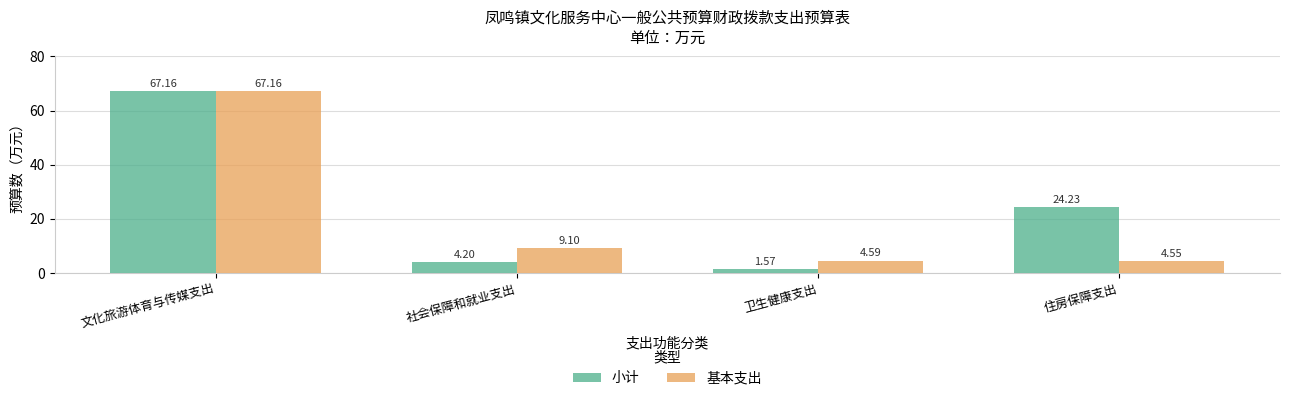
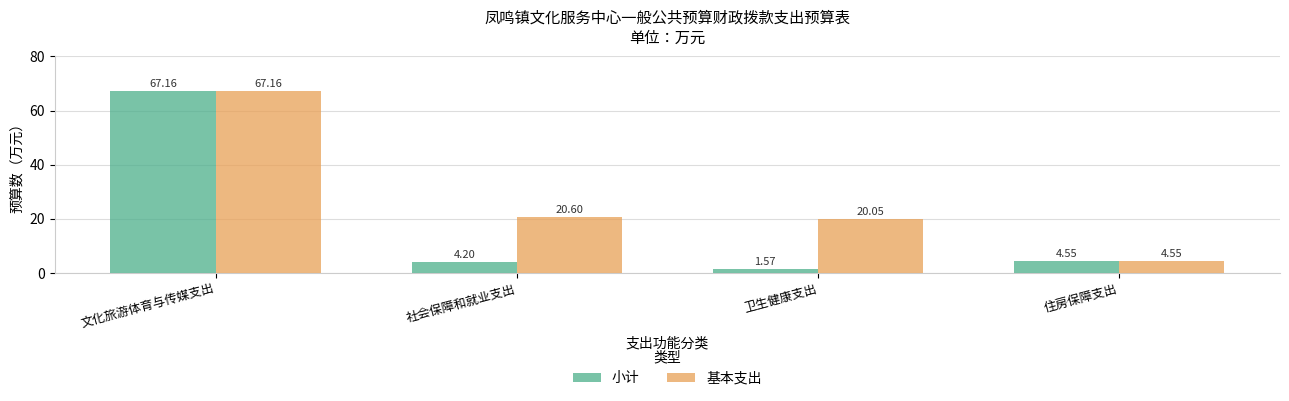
基本支出, 社会保障和就业支出: 9.10 -> 20.60
基本支出, 卫生健康支出: 4.59 -> 20.05
小计, 住房保障支出: 24.23 -> 4.55
